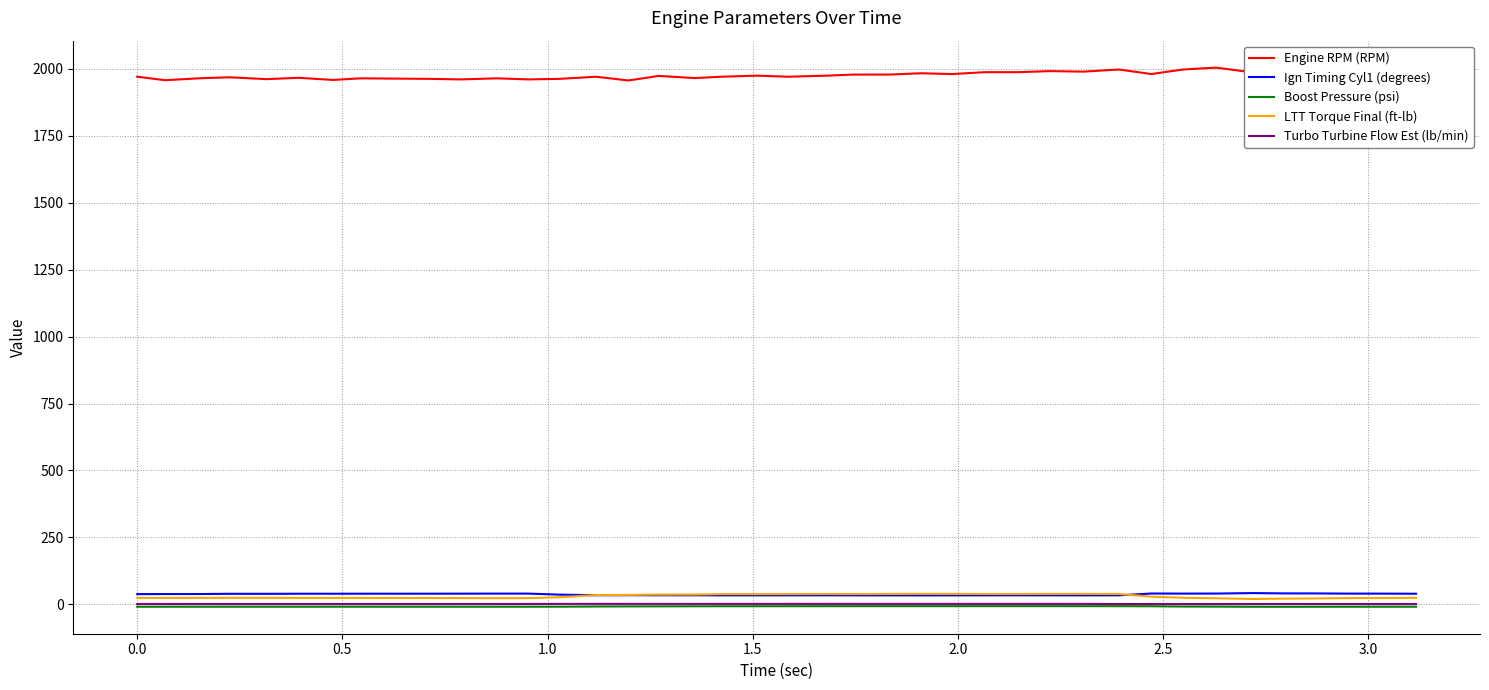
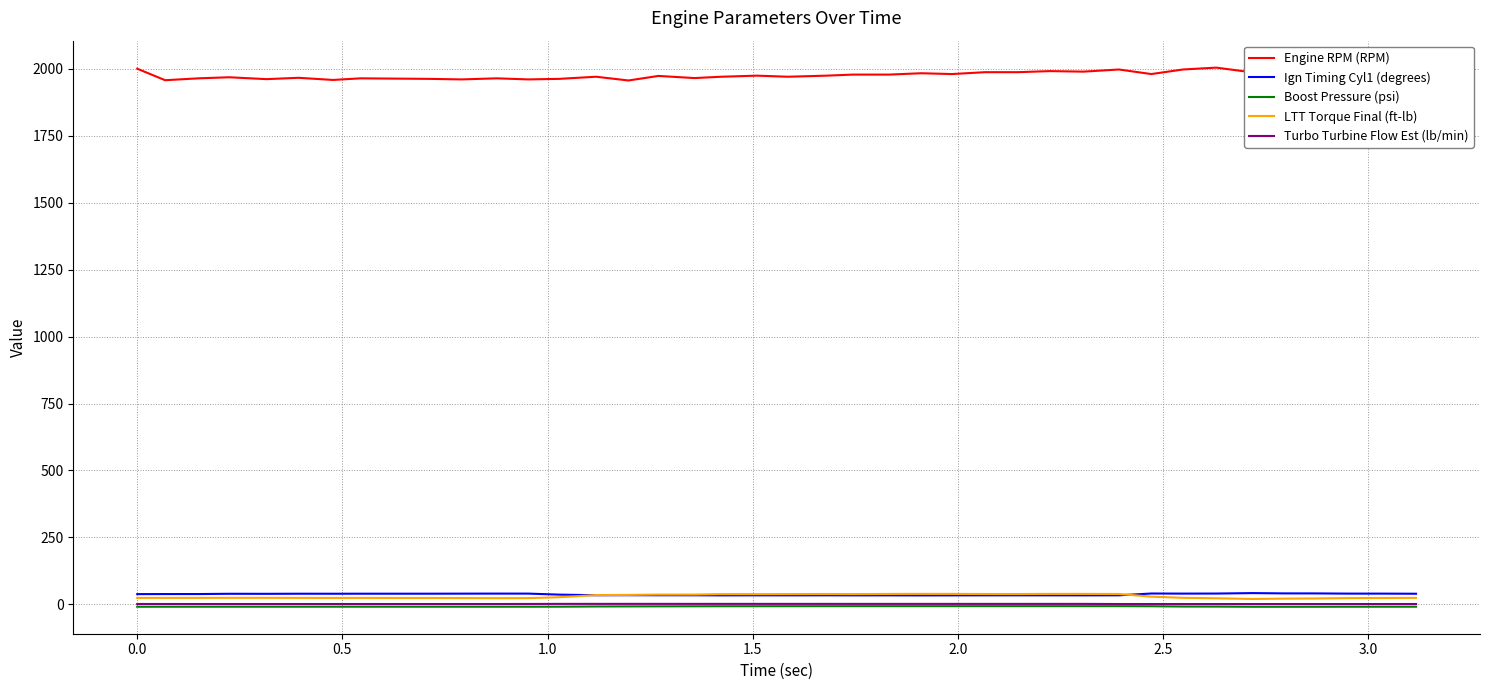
Engine RPM (RPM), 0.0: 1970 -> 2000
